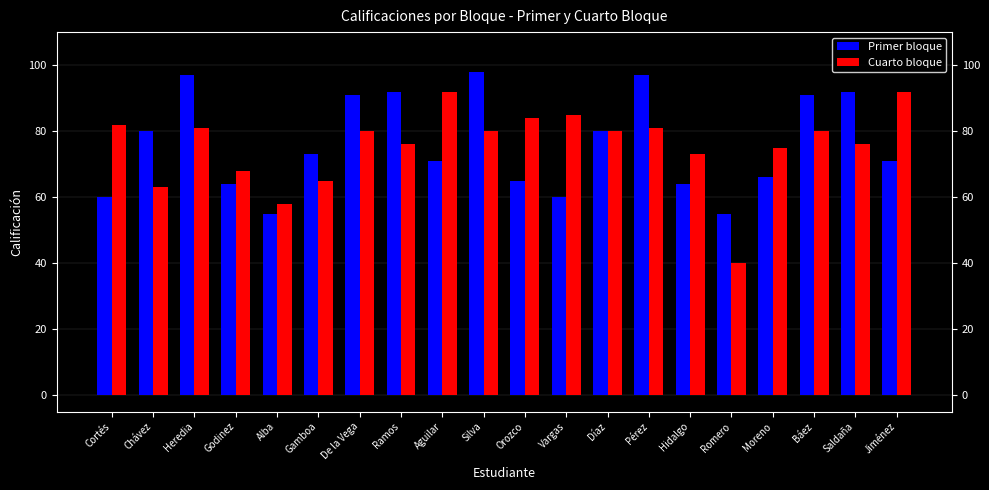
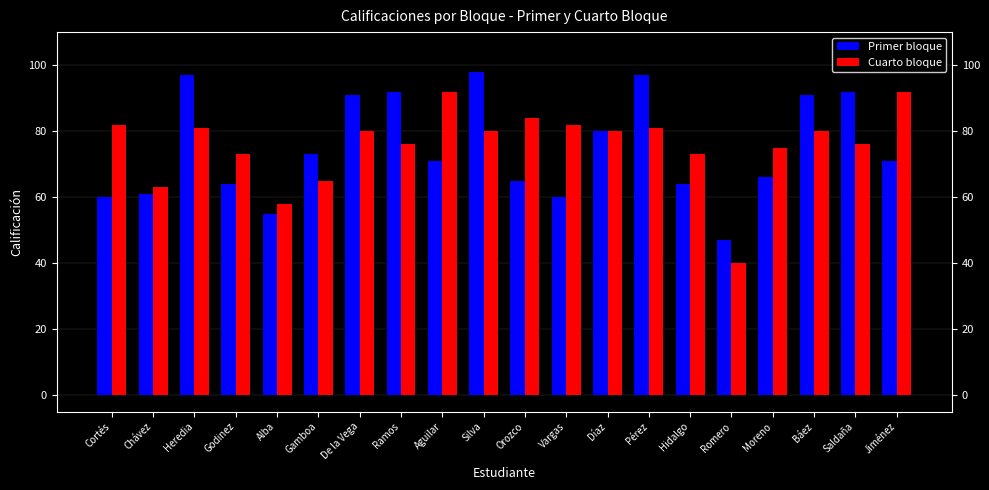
Primer bloque, Chávez: 80 -> 61
Cuarto bloque, Godinez: 68 -> 73
Cuarto bloque, Vargas: 85 -> 82
Primer bloque, Romero: 55 -> 47
